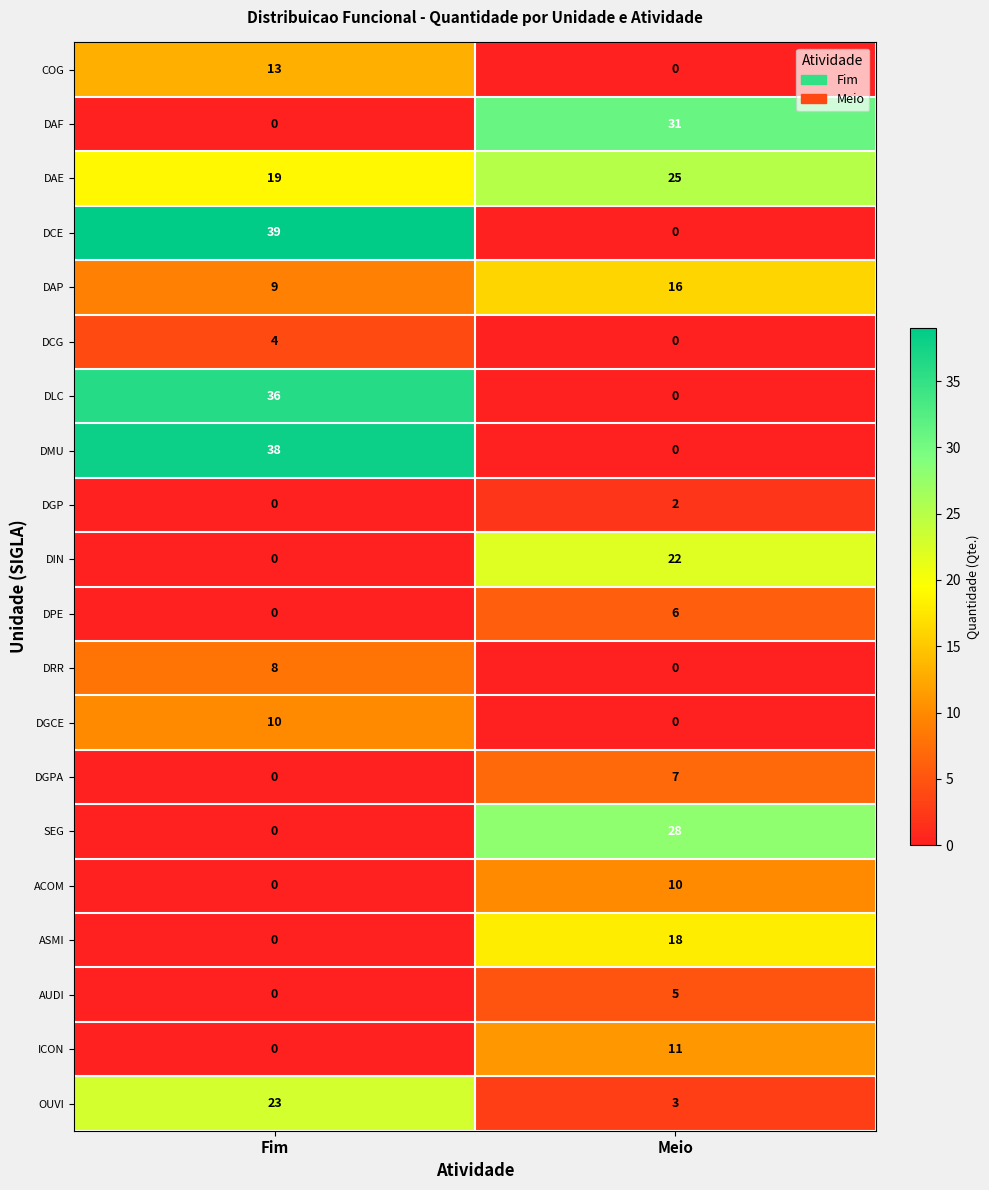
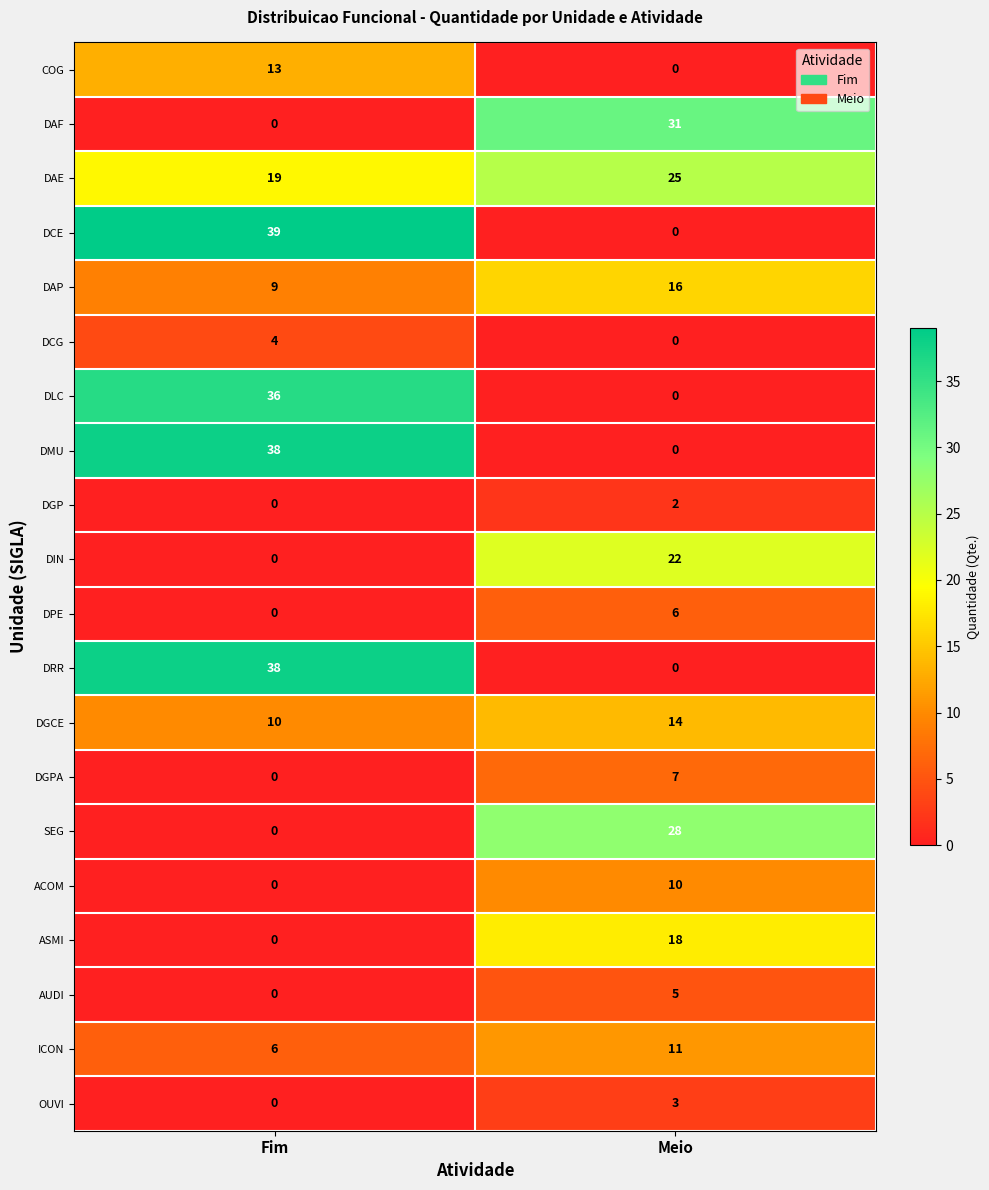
DRR, Fim: 8 -> 38
DGCE, Meio: 0 -> 14
ICON, Fim: 0 -> 6
OUVI, Fim: 23 -> 0
